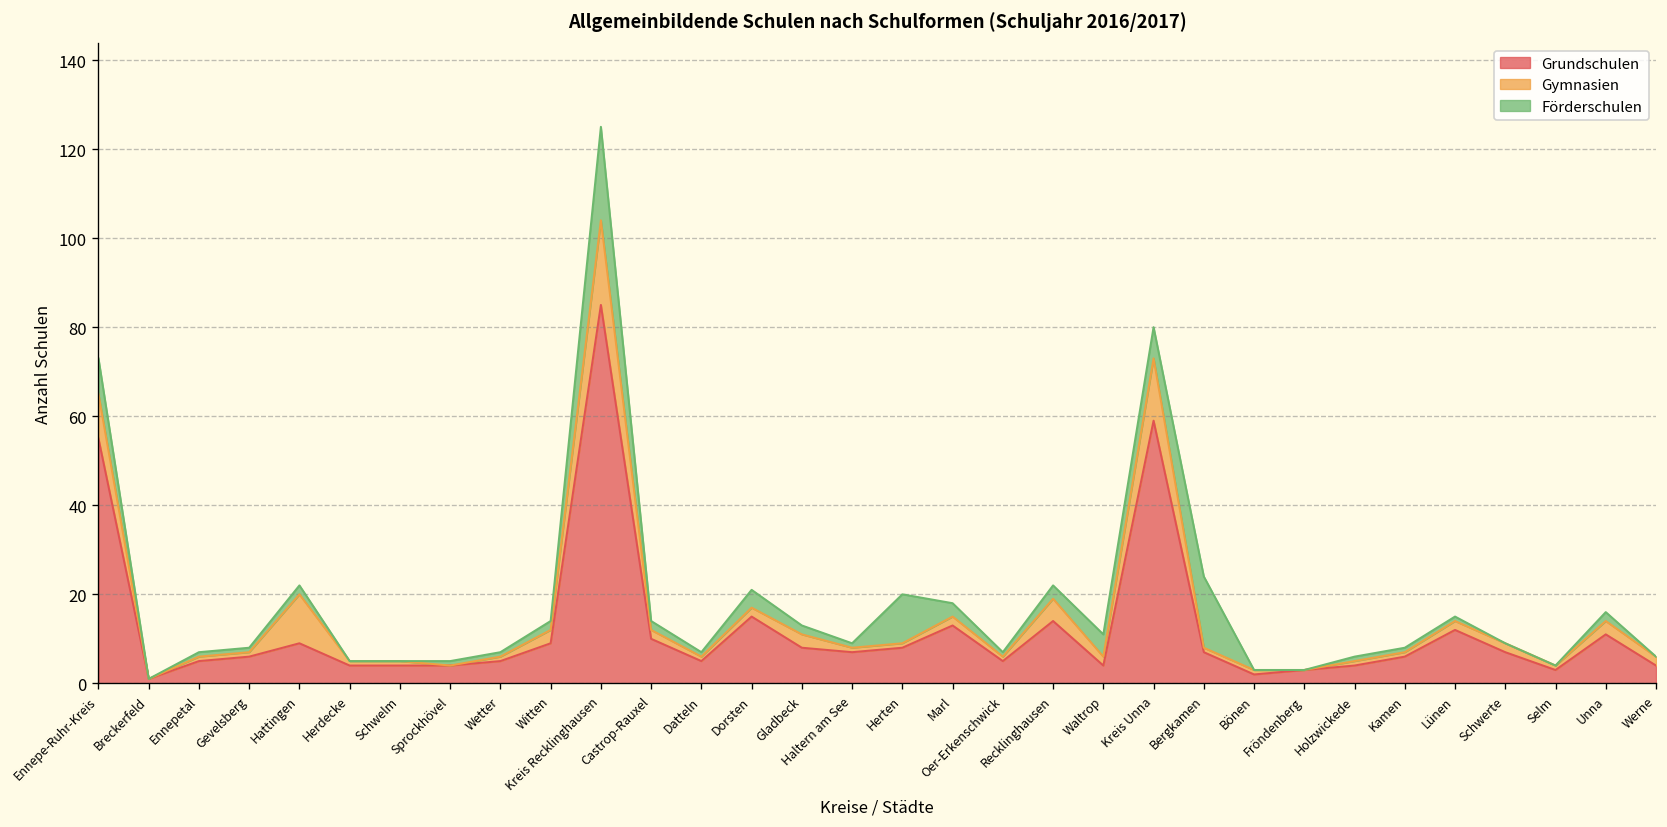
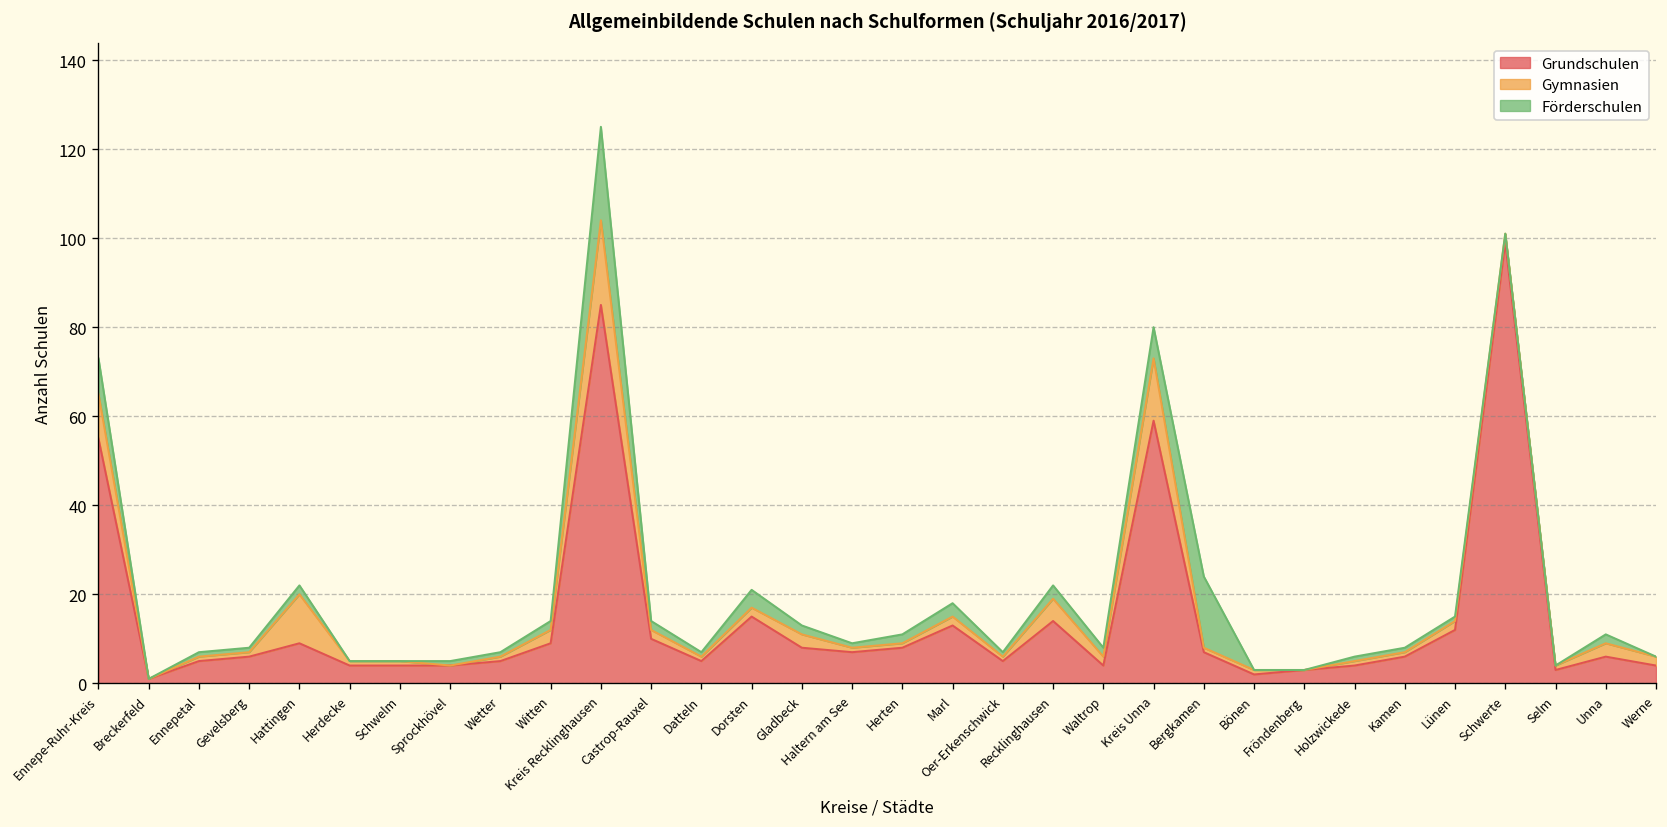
Förderschulen, Herten: 11 -> 2
Förderschulen, Waltrop: 5 -> 2
Grundschulen, Schwerte: 7 -> 99
Grundschulen, Unna: 11 -> 6
